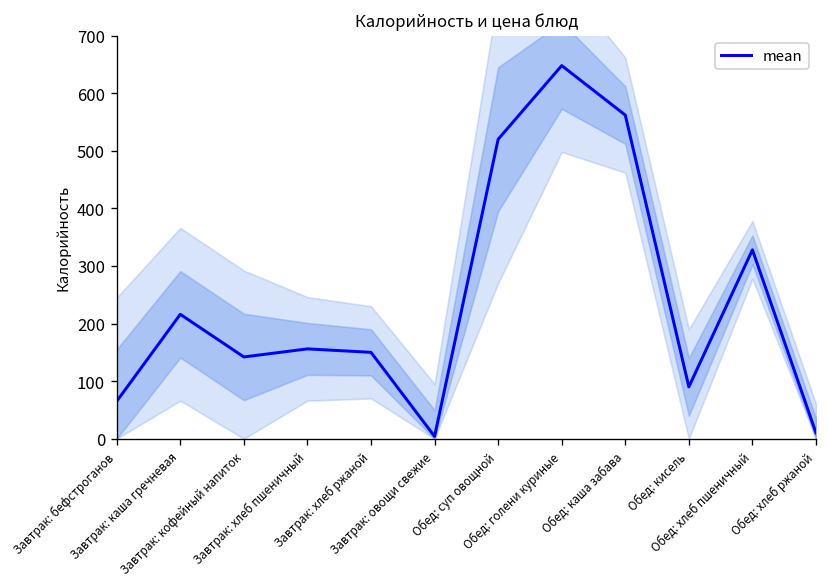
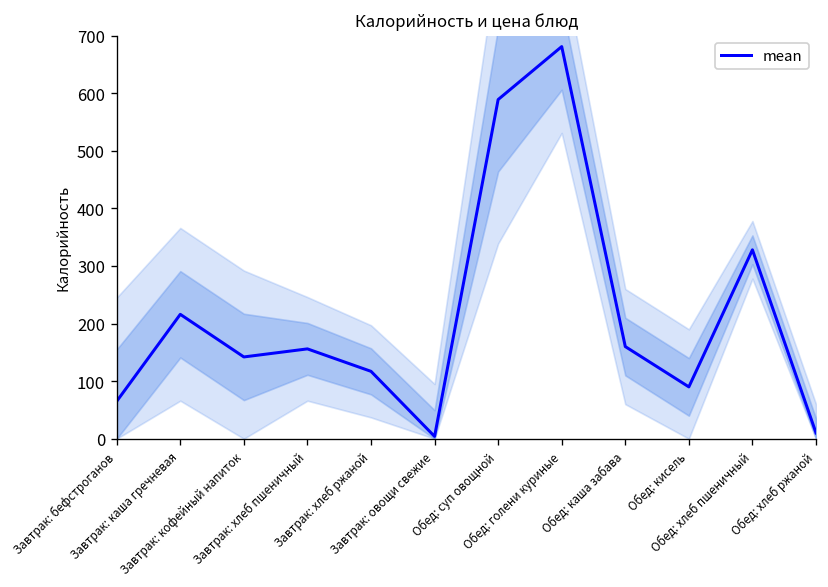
mean, Завтрак: хлеб ржаной: 150 -> 120
mean, Обед: суп овощной: 520 -> 590
mean, Обед: голени куриные: 650 -> 680
mean, Обед: каша забава: 560 -> 160
